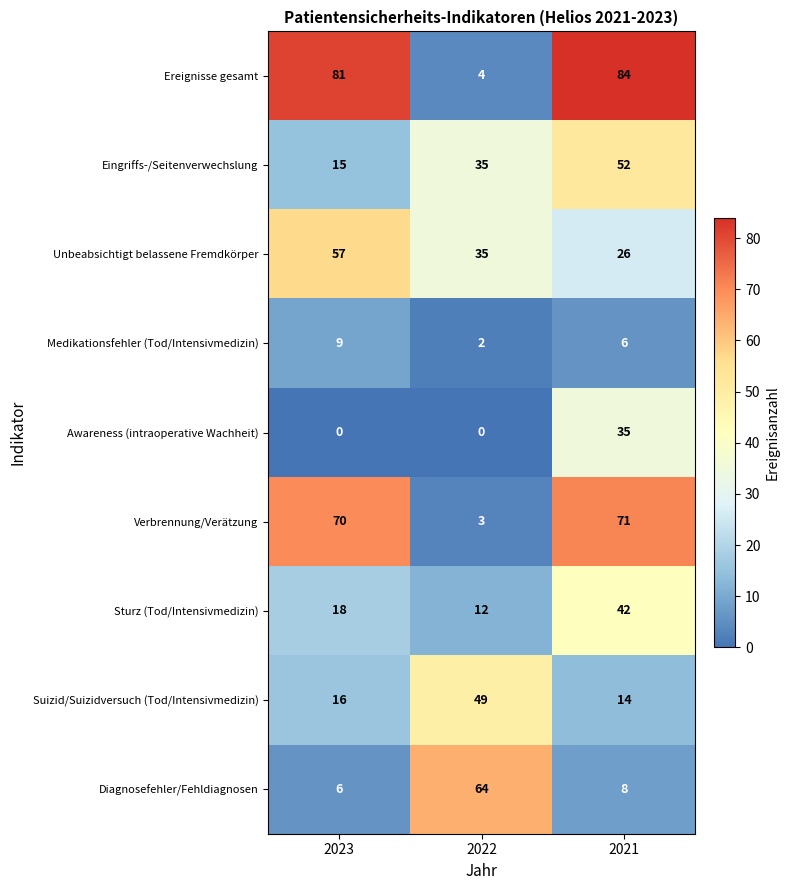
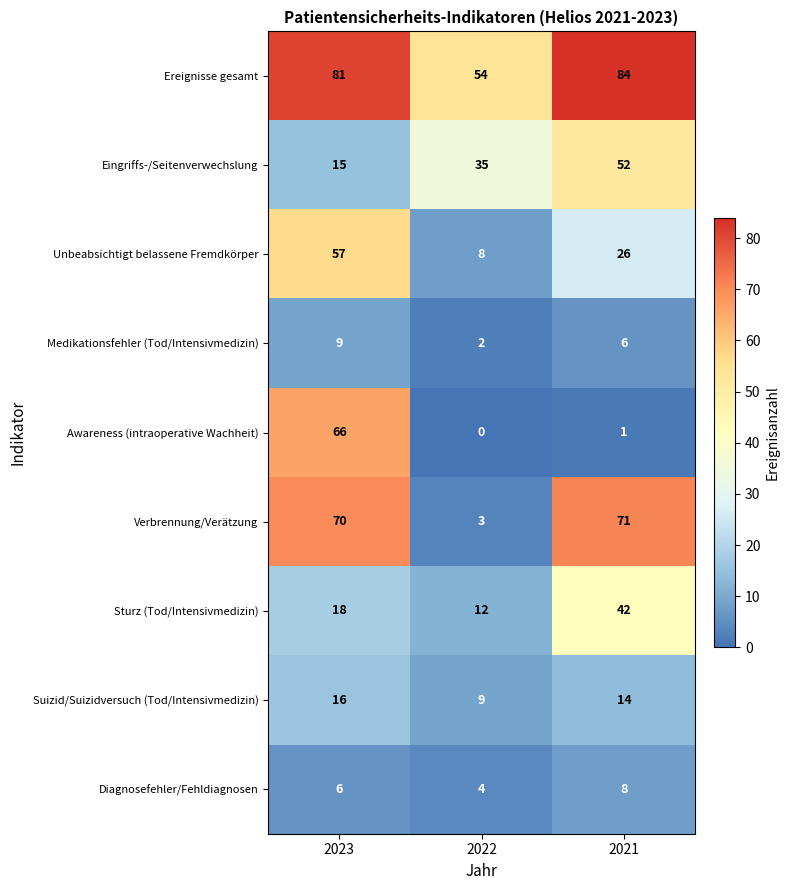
Ereignisse gesamt, 2022: 4 -> 54
Unbeabsichtigt belassene Fremdkörper, 2022: 35 -> 8
Awareness (intraoperative Wachheit), 2023: 0 -> 66
Awareness (intraoperative Wachheit), 2021: 35 -> 1
Suizid/Suizidversuch (Tod/Intensivmedizin), 2022: 49 -> 9
Diagnosefehler/Fehldiagnosen, 2022: 64 -> 4
